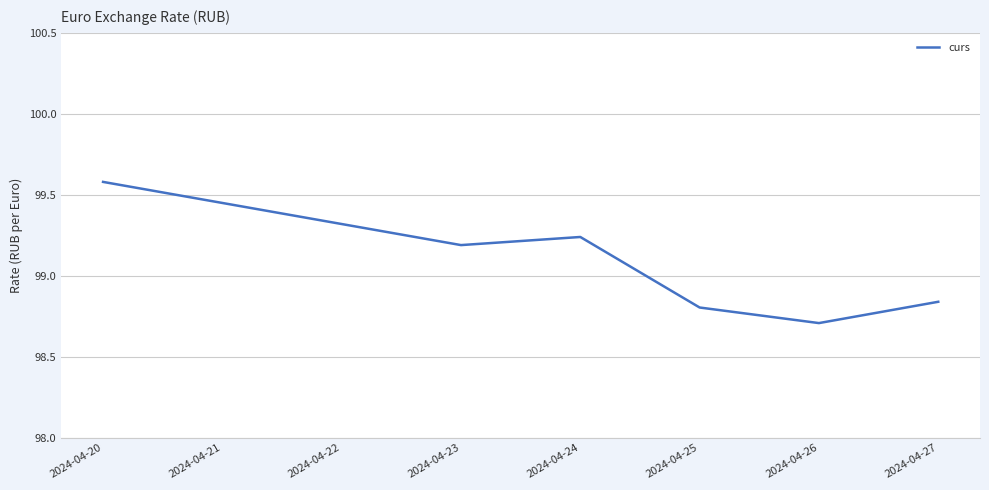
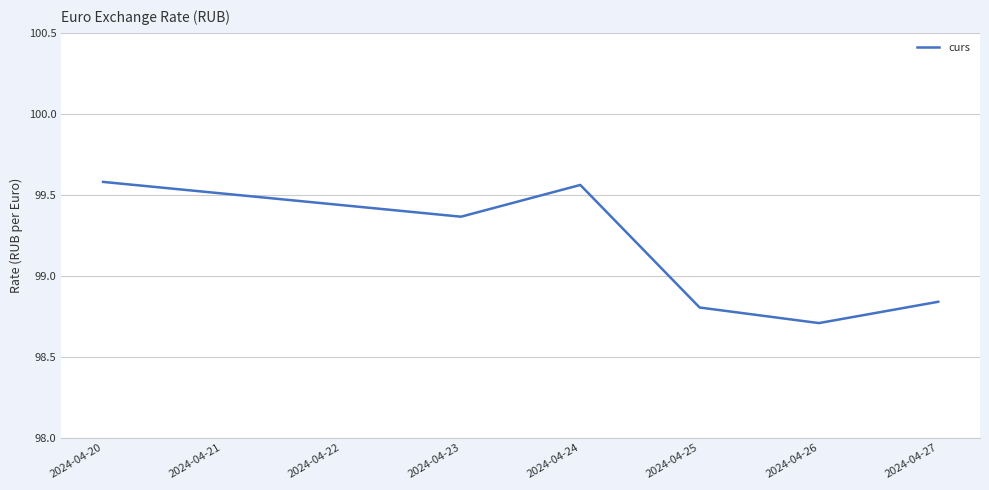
2024-04-23: 99.19 -> 99.36
2024-04-24: 99.24 -> 99.56
